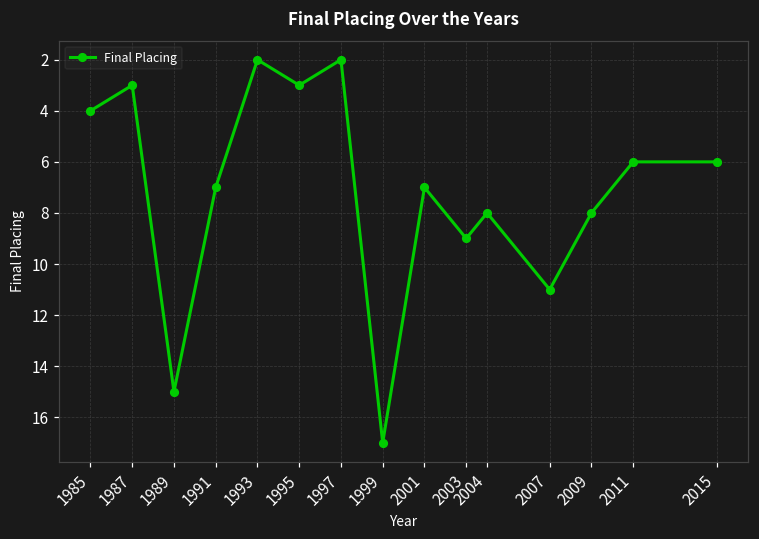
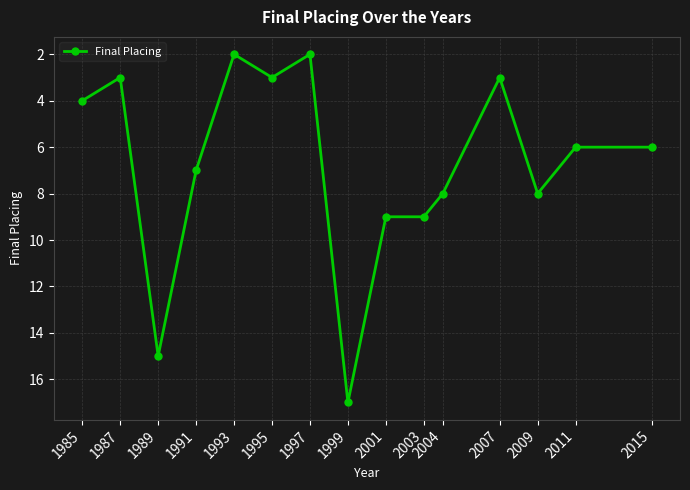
2001: 7 -> 9
2007: 11 -> 3
